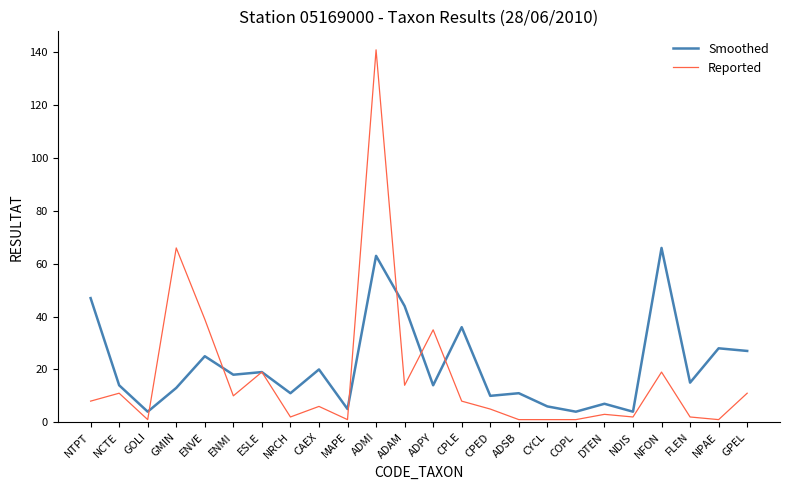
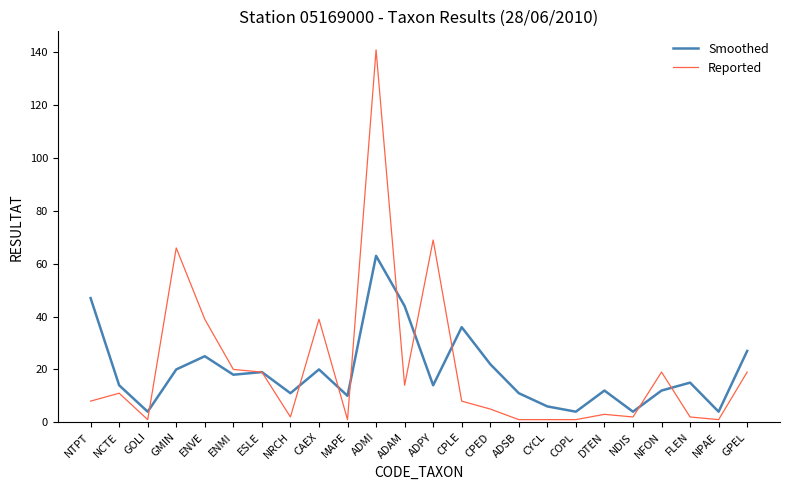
Smoothed, GMIN: 13 -> 20
Reported, ENMI: 10 -> 20
Reported, CAEX: 6 -> 39
Smoothed, MAPE: 5 -> 10
Reported, ADPY: 35 -> 69
Smoothed, CPED: 10 -> 22
Smoothed, DTEN: 7 -> 12
Smoothed, NFON: 66 -> 12
Smoothed, NPAE: 28 -> 4
Reported, GPEL: 11 -> 19
